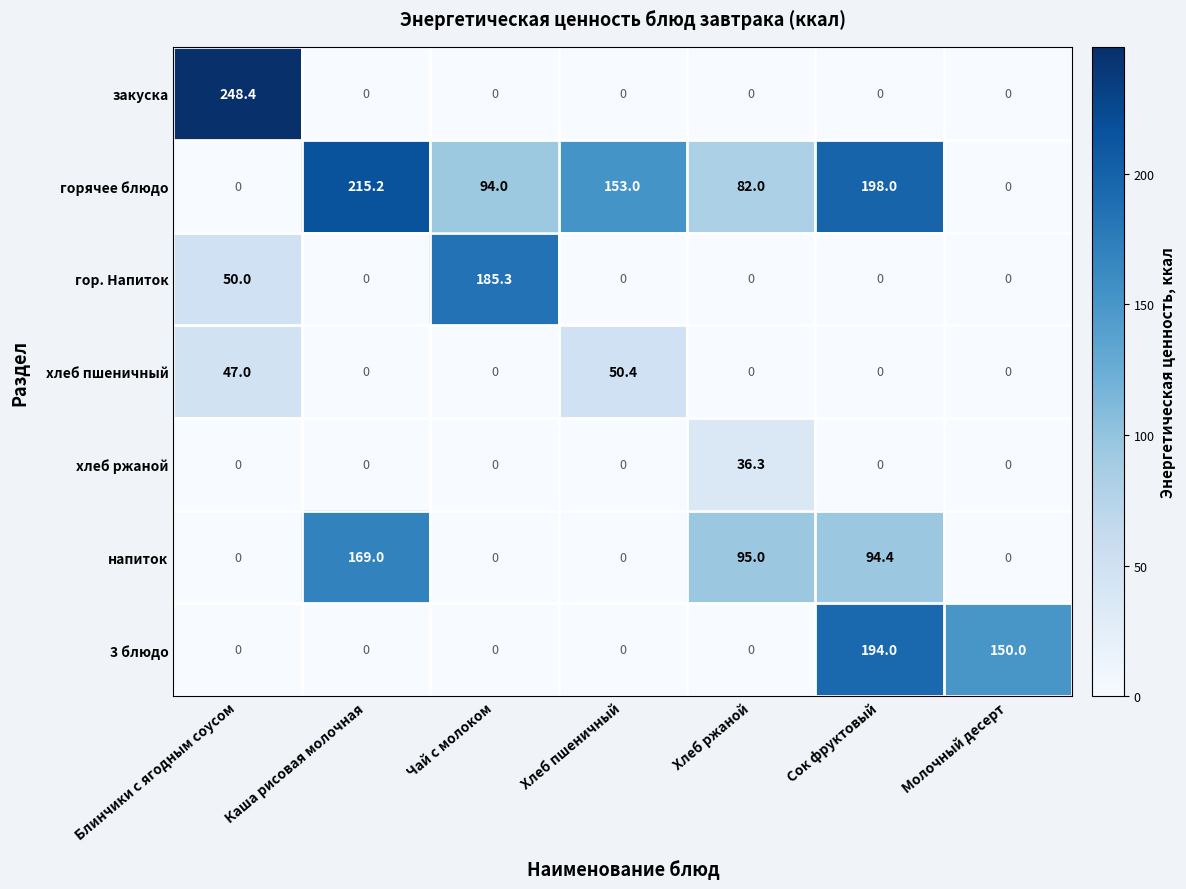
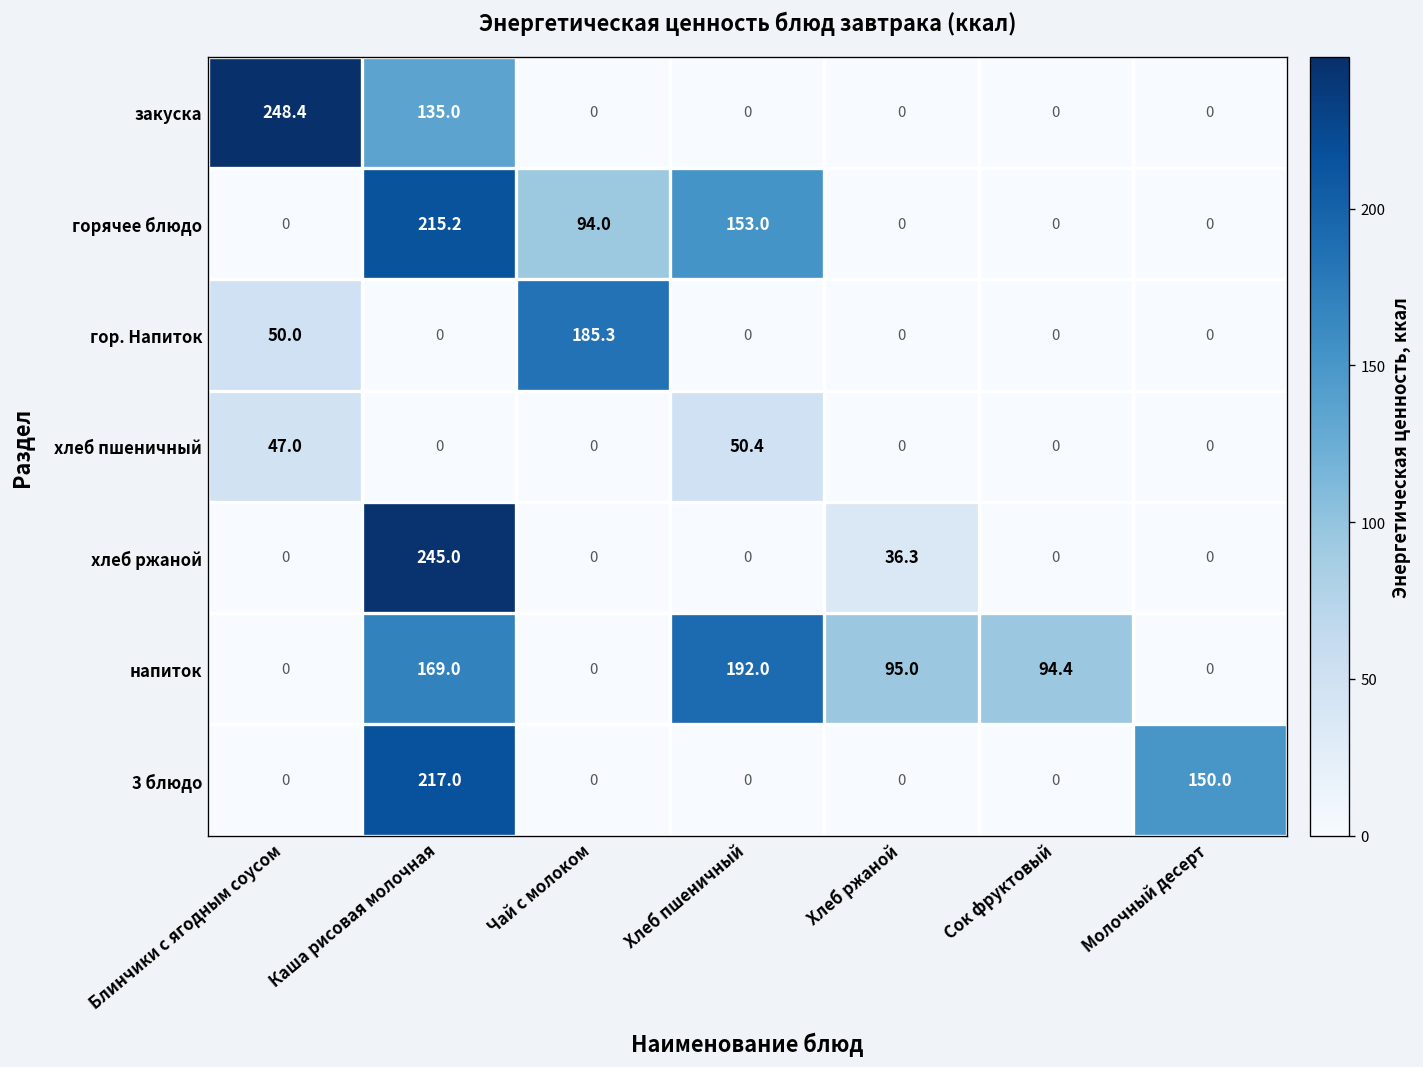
закуска, Каша рисовая молочная: 0 -> 135.0
горячее блюдо, Хлеб ржаной: 82.0 -> 0
горячее блюдо, Сок фруктовый: 198.0 -> 0
хлеб ржаной, Каша рисовая молочная: 0 -> 245.0
напиток, Хлеб пшеничный: 0 -> 192.0
3 блюдо, Каша рисовая молочная: 0 -> 217.0
3 блюдо, Сок фруктовый: 194.0 -> 0
